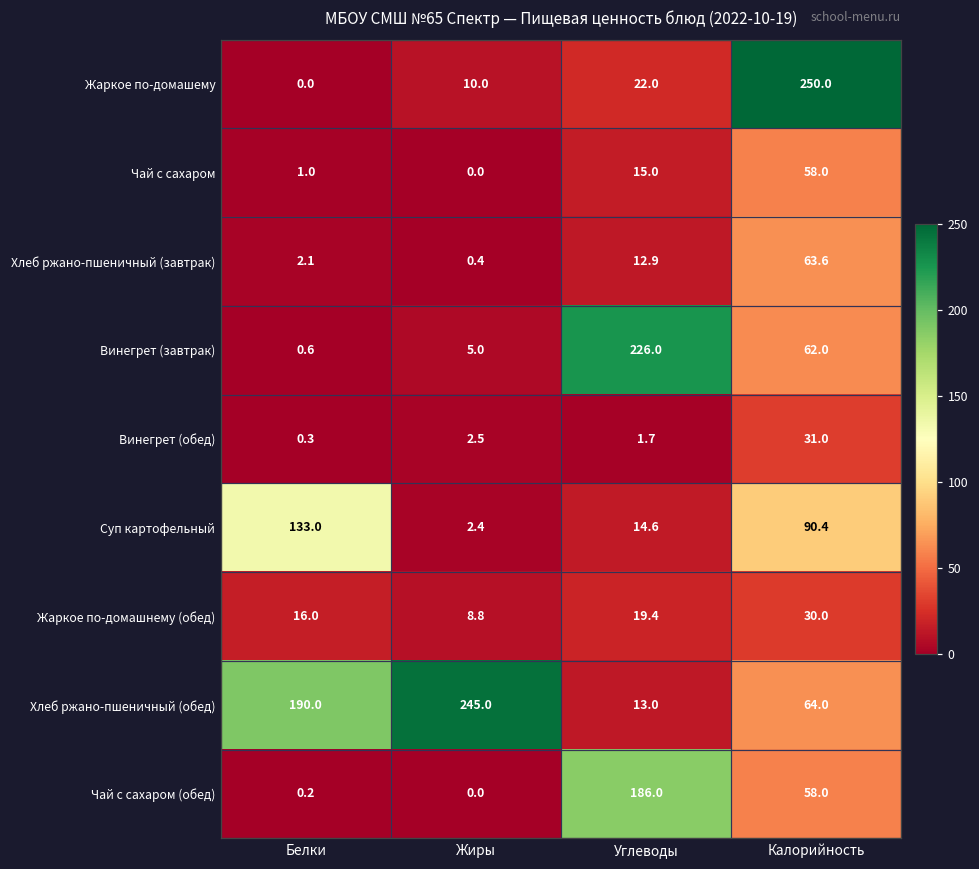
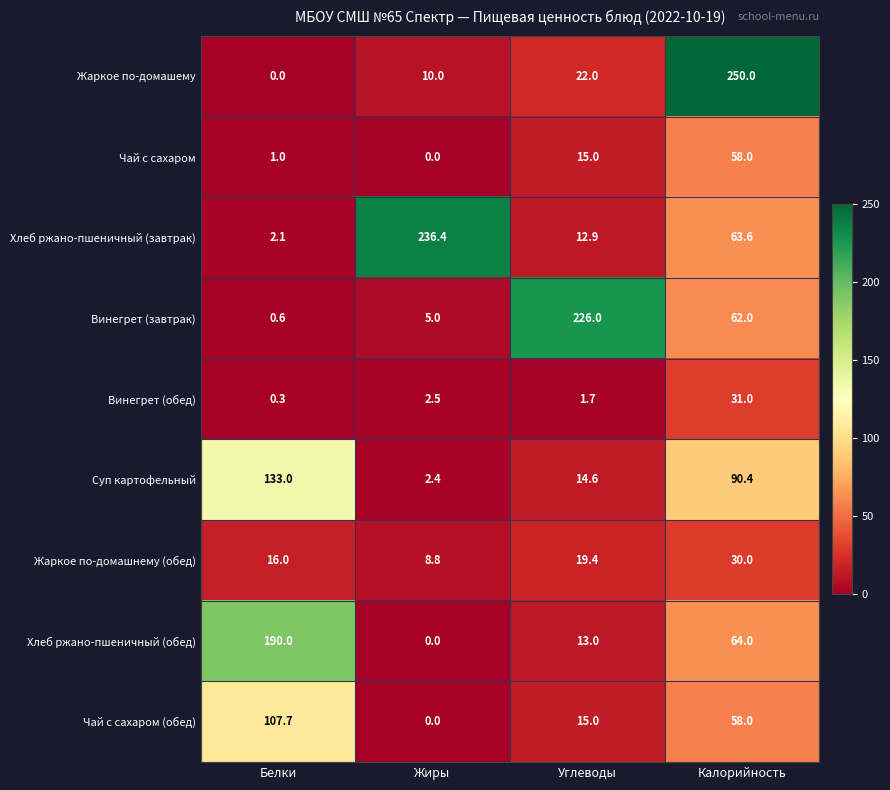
Хлеб ржано-пшеничный (завтрак), Жиры: 0.4 -> 236.4
Хлеб ржано-пшеничный (обед), Жиры: 245.0 -> 0.0
Чай с сахаром (обед), Белки: 0.2 -> 107.7
Чай с сахаром (обед), Углеводы: 186.0 -> 15.0
